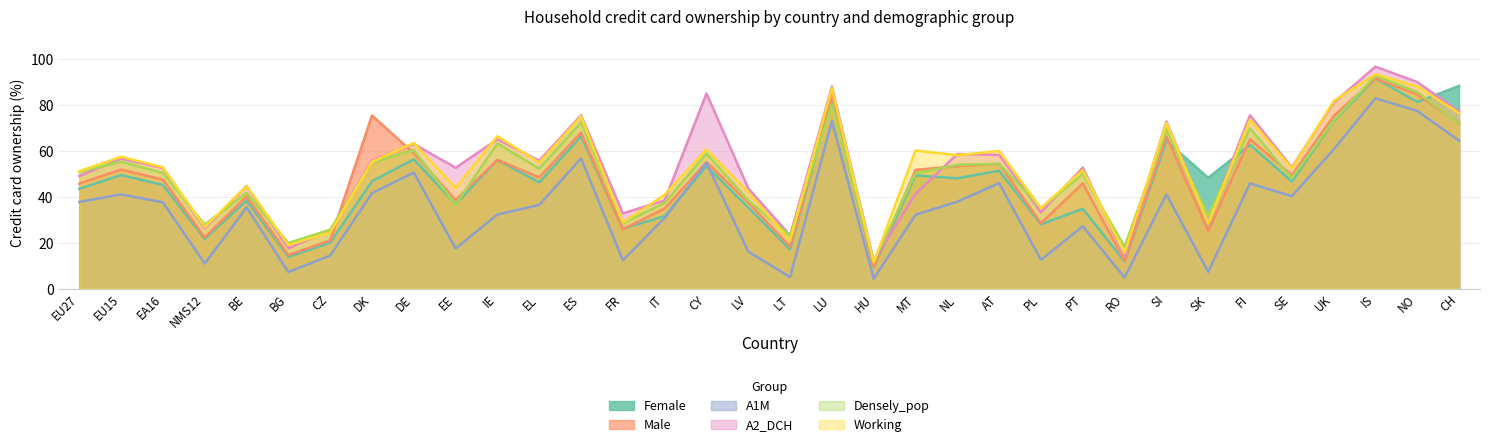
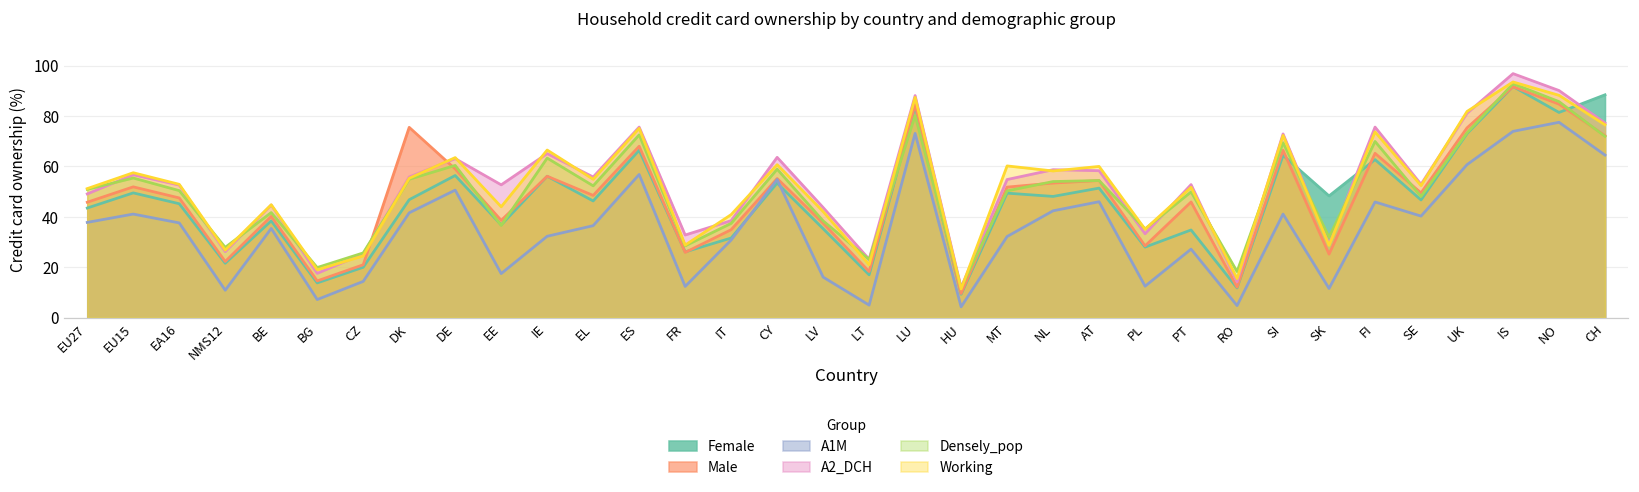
A2_DCH, CY: 85 -> 64
A2_DCH, MT: 41 -> 55
A1M, NL: 38 -> 42
A1M, SK: 7 -> 12
A1M, IS: 83 -> 74
